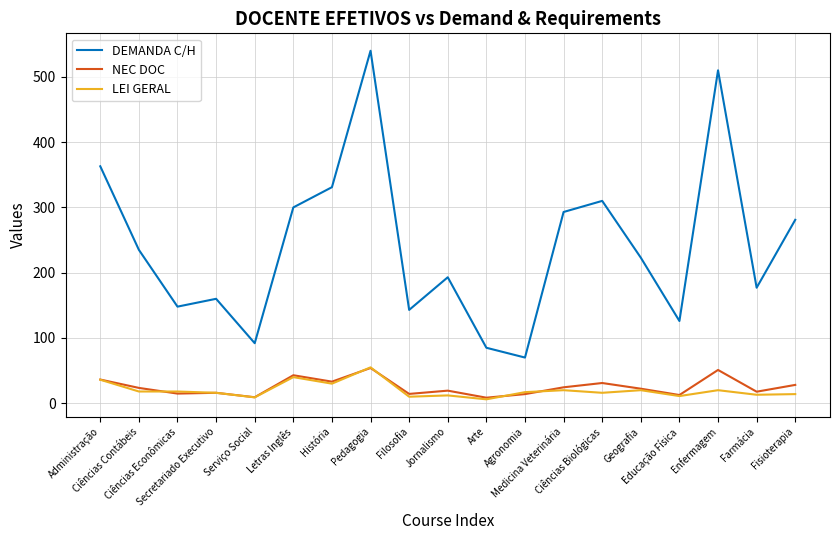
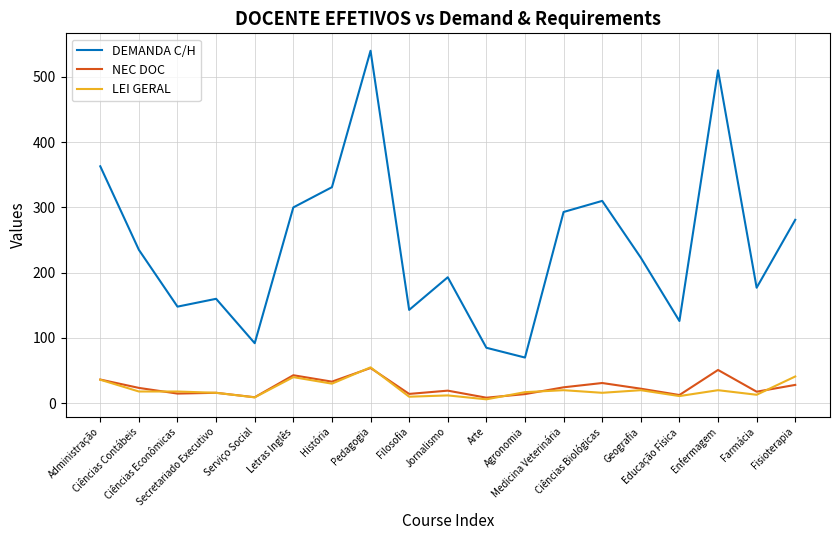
LEI GERAL, Fisioterapia: 10 -> 40
